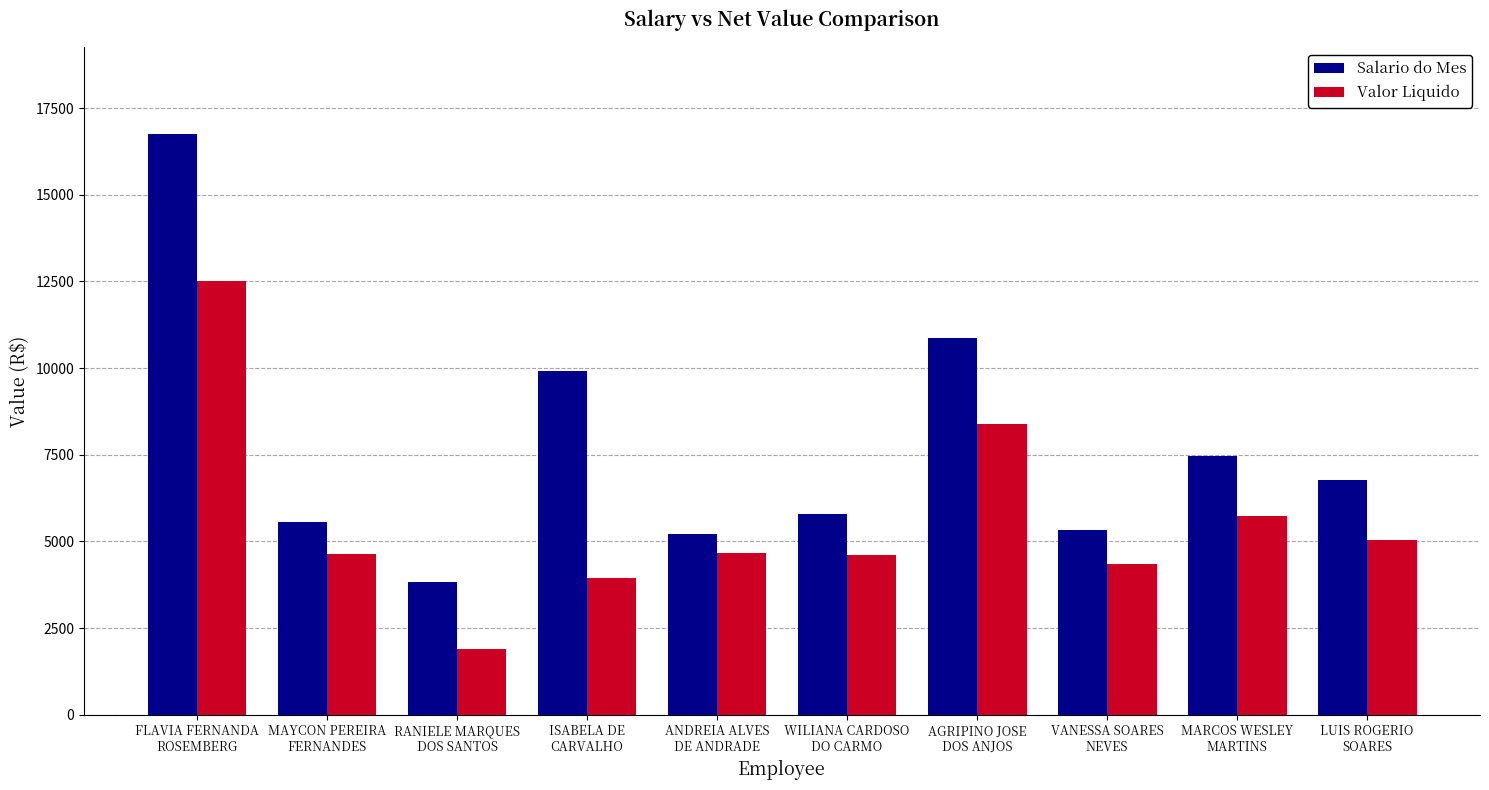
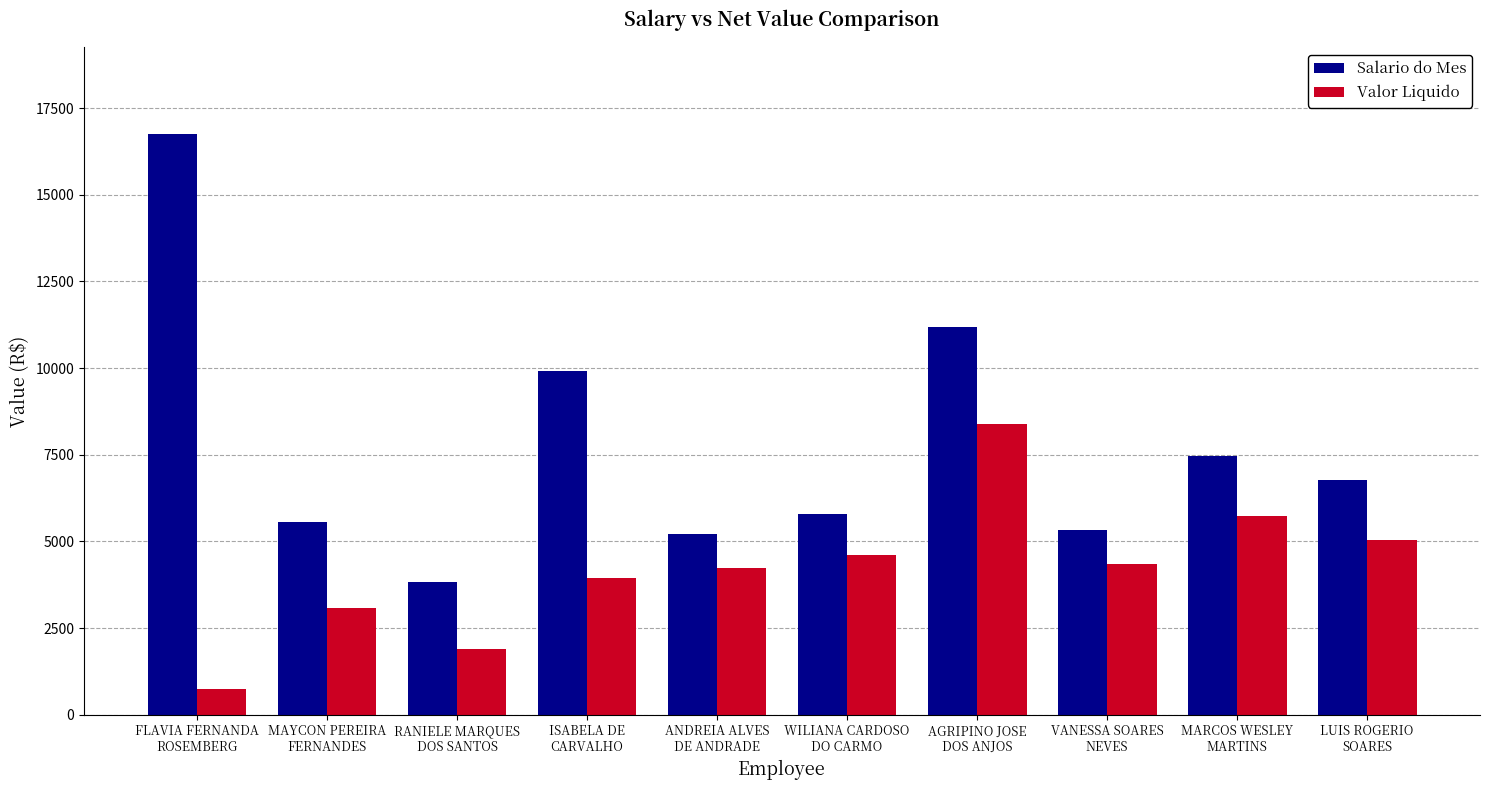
Valor Liquido, FLAVIA FERNANDA ROSEMBERG: 12500 -> 800
Valor Liquido, MAYCON PEREIRA FERNANDES: 4600 -> 3100
Valor Liquido, ANDREIA ALVES DE ANDRADE: 4700 -> 4200
Salario do Mes, AGRIPINO JOSE DOS ANJOS: 10900 -> 11200
